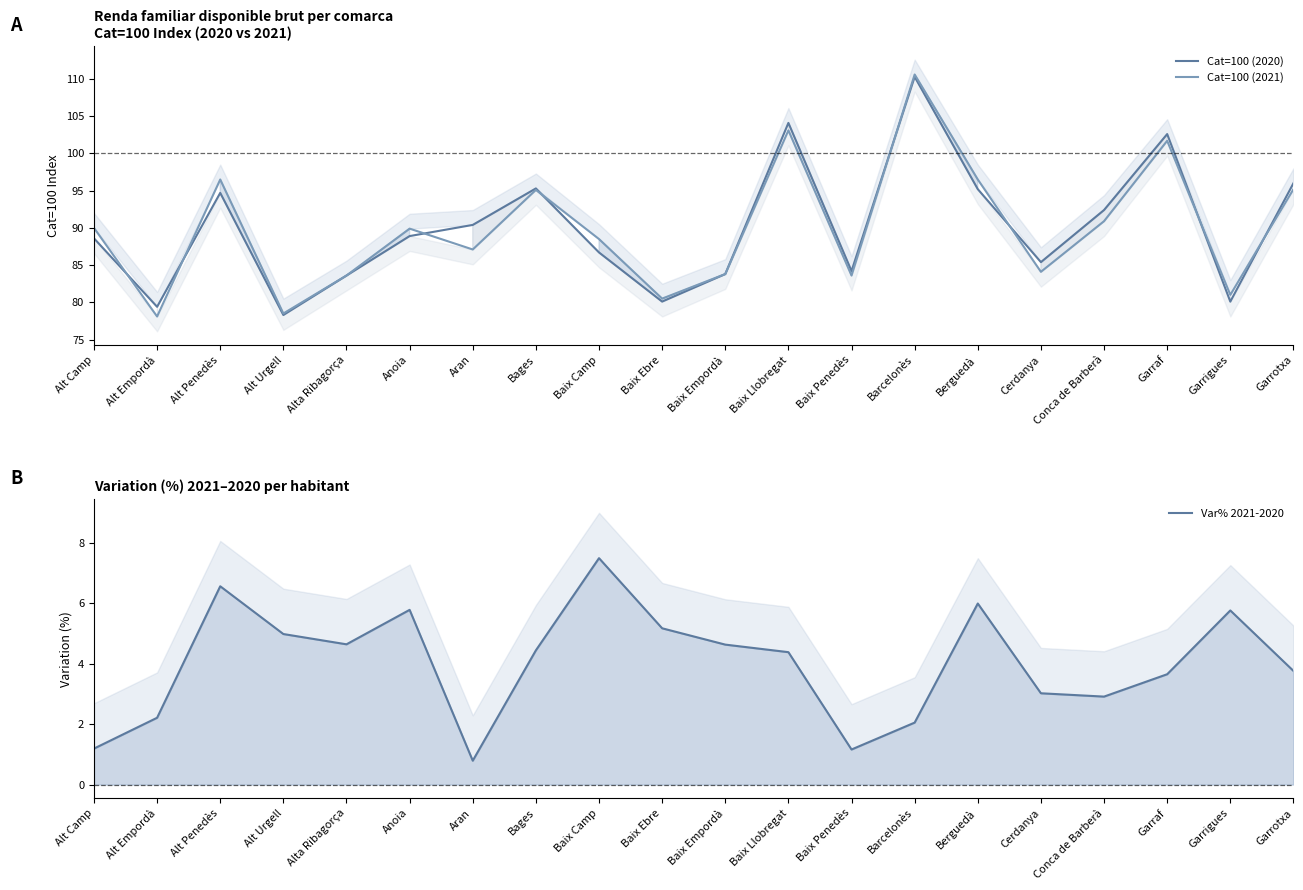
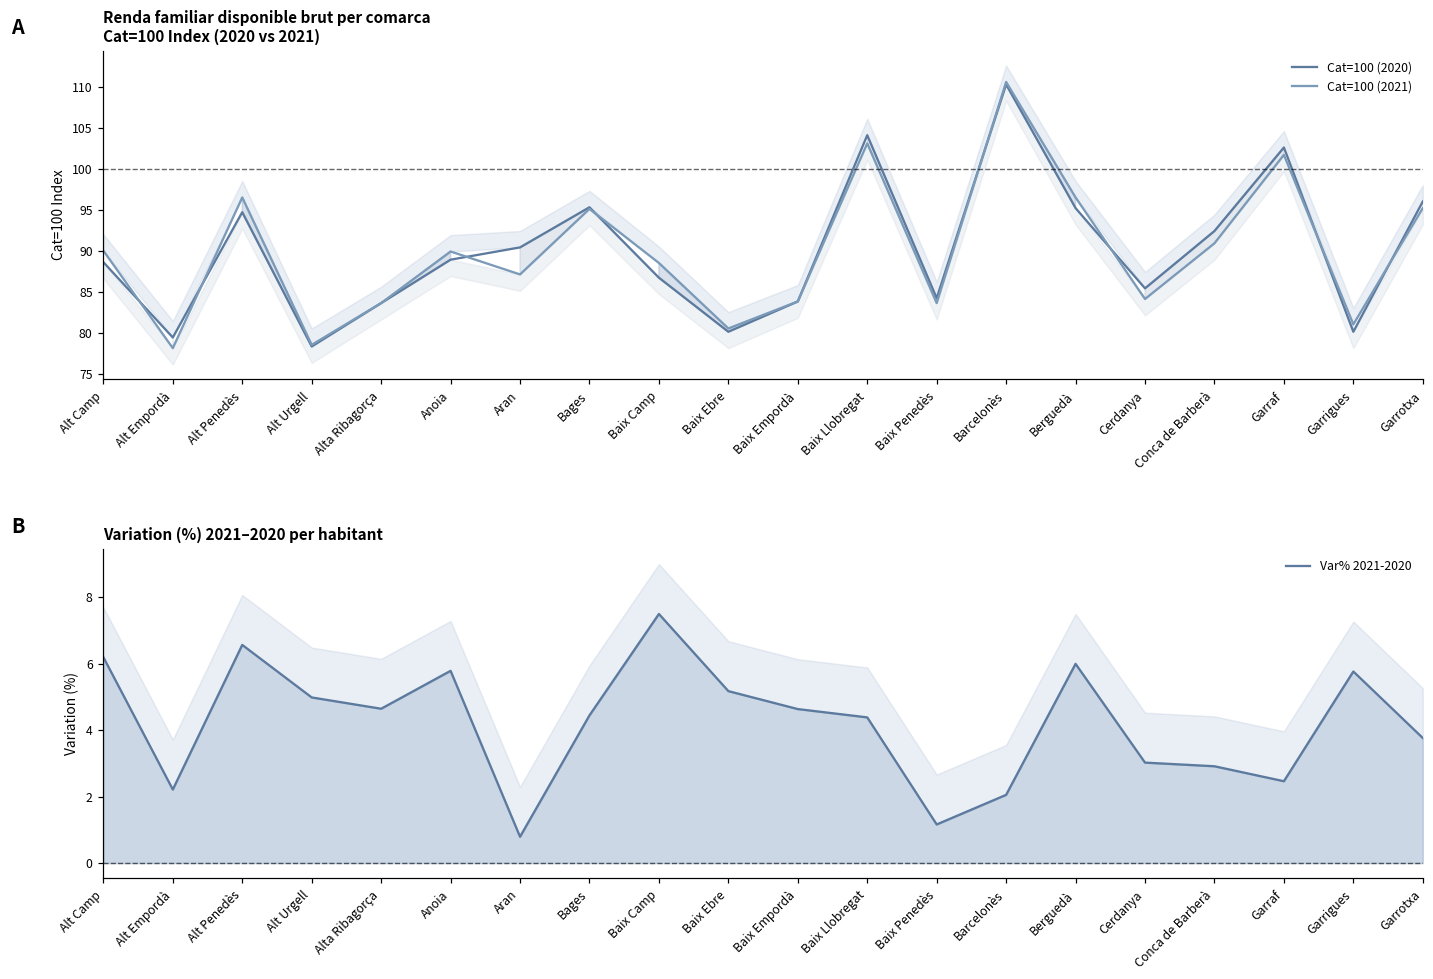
Variation (%) 2021–2020 per habitant, Var% 2021-2020, Alt Camp: 1.2 -> 6.2
Variation (%) 2021–2020 per habitant, Var% 2021-2020, Garraf: 3.7 -> 2.5
